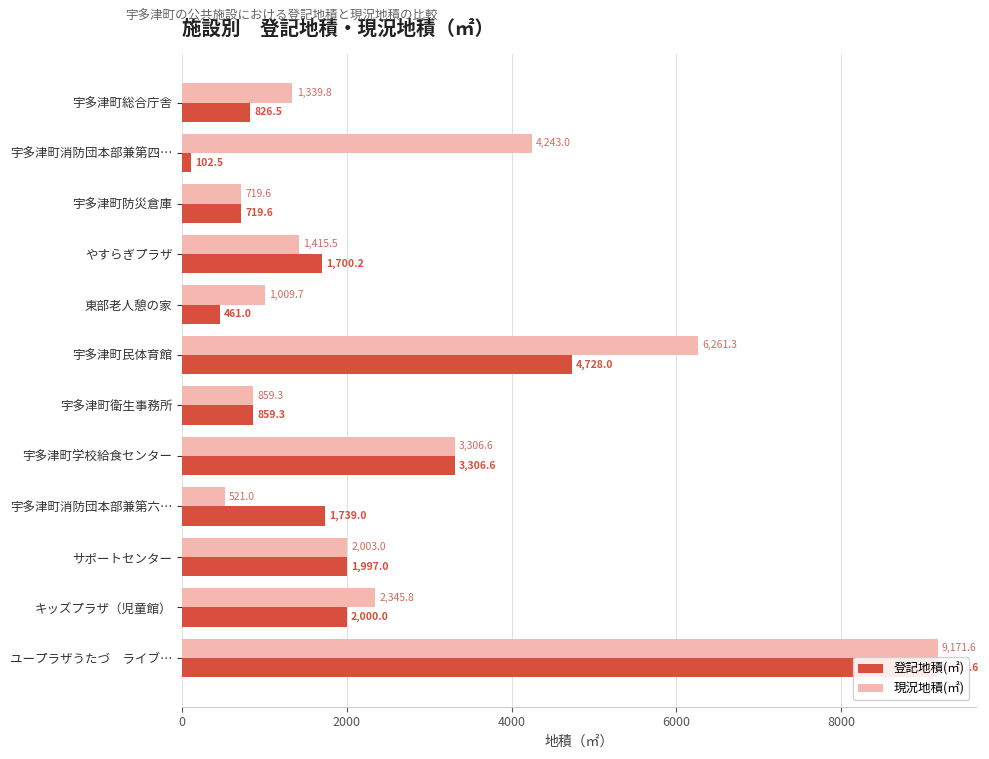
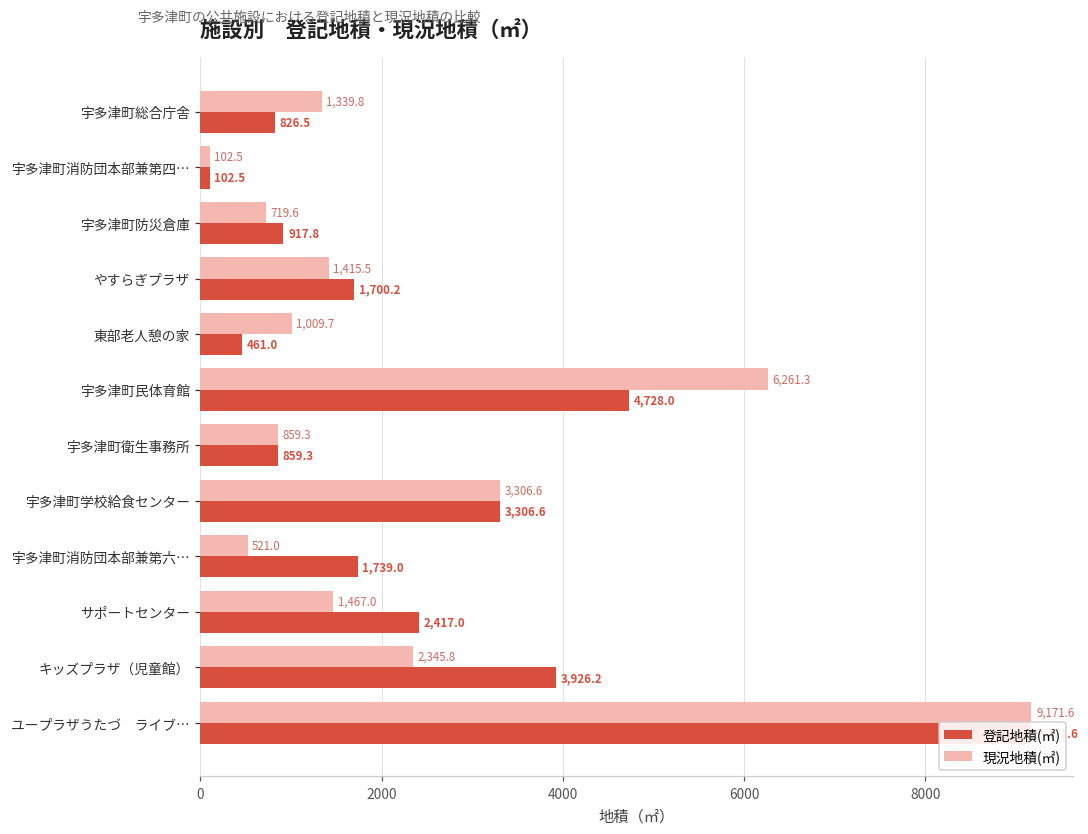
現況地積(㎡), 宇多津町消防団本部兼第四…: 4,243.0 -> 102.5
登記地積(㎡), 宇多津町防災倉庫: 719.6 -> 917.8
現況地積(㎡), サポートセンター: 2,003.0 -> 1,467.0
登記地積(㎡), サポートセンター: 1,997.0 -> 2,417.0
登記地積(㎡), キッズプラザ（児童館）: 2,000.0 -> 3,926.2
